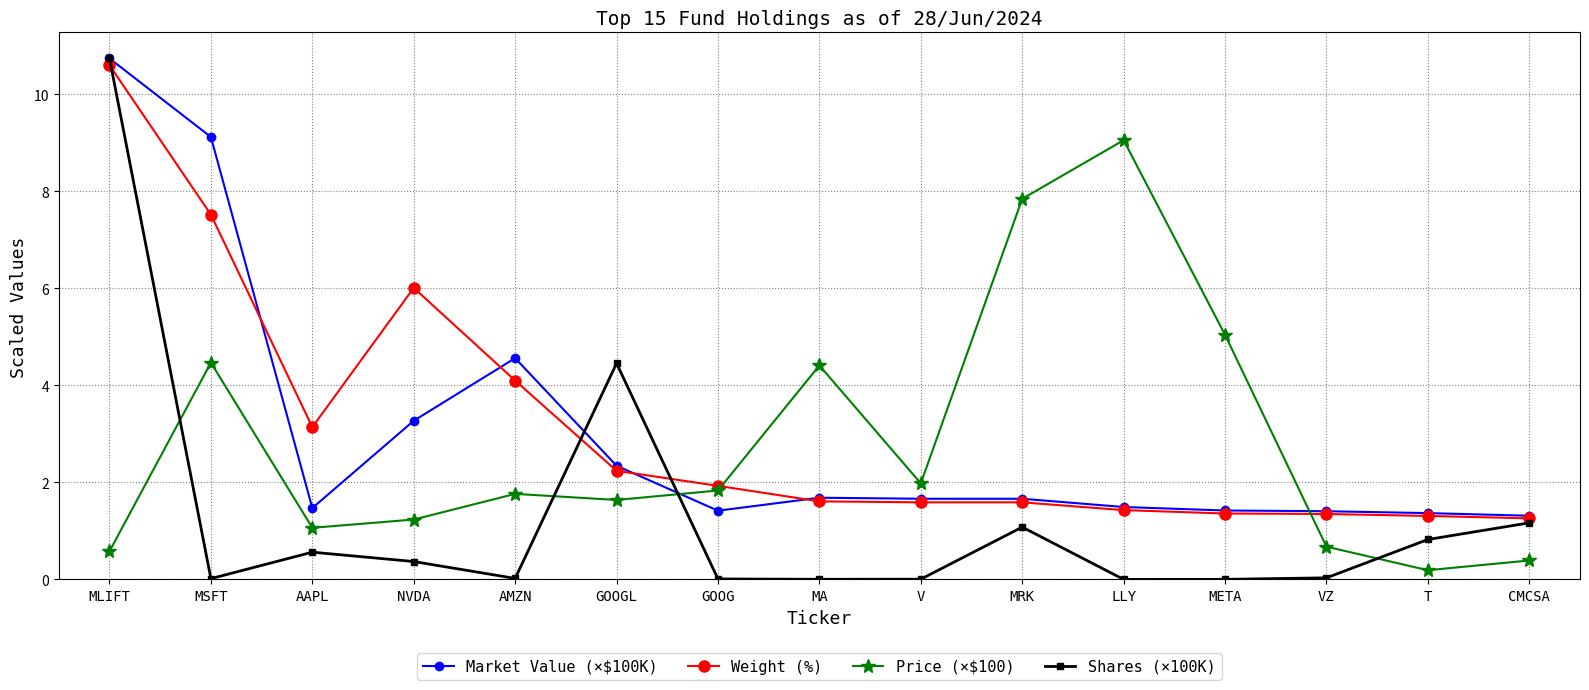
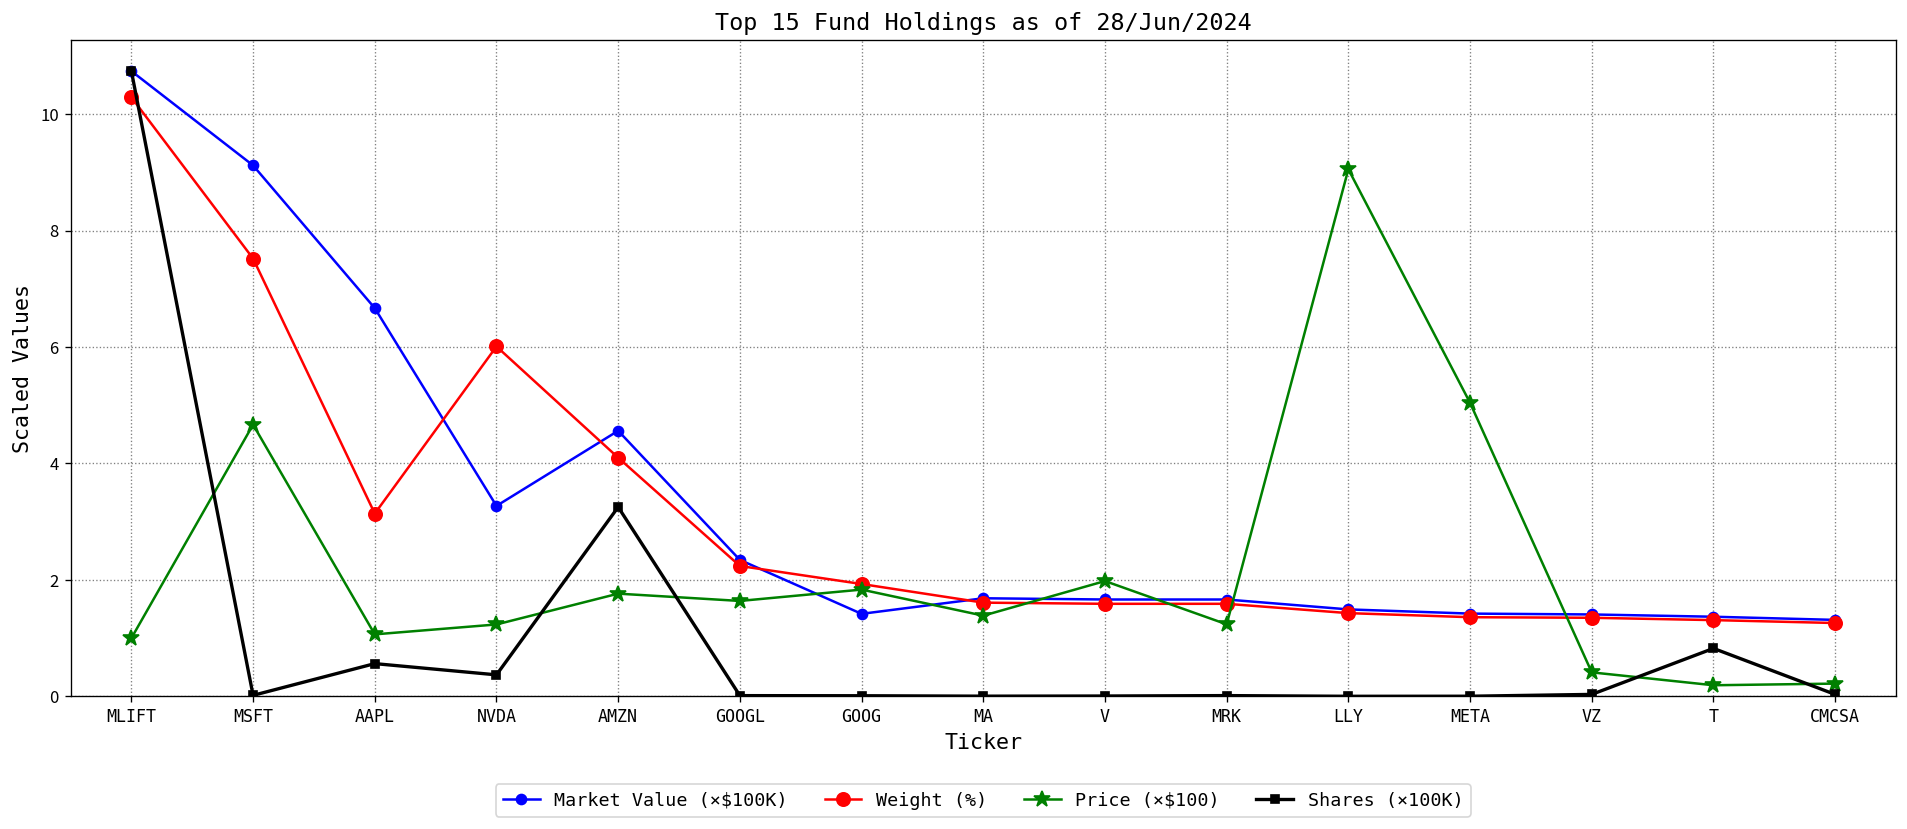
Weight (%), MLIFT: 10.6 -> 10.3
Price (×$100), MLIFT: 0.6 -> 1.0
Price (×$100), MSFT: 4.5 -> 4.7
Market Value (×$100K), AAPL: 1.5 -> 6.7
Shares (×100K), AMZN: 0.0 -> 3.3
Shares (×100K), GOOGL: 4.5 -> 0.0
Price (×$100), MA: 4.4 -> 1.4
Price (×$100), MRK: 7.8 -> 1.2
Shares (×100K), MRK: 1.1 -> 0.0
Price (×$100), VZ: 0.7 -> 0.4
Price (×$100), CMCSA: 0.4 -> 0.2
Shares (×100K), CMCSA: 1.2 -> 0.0
